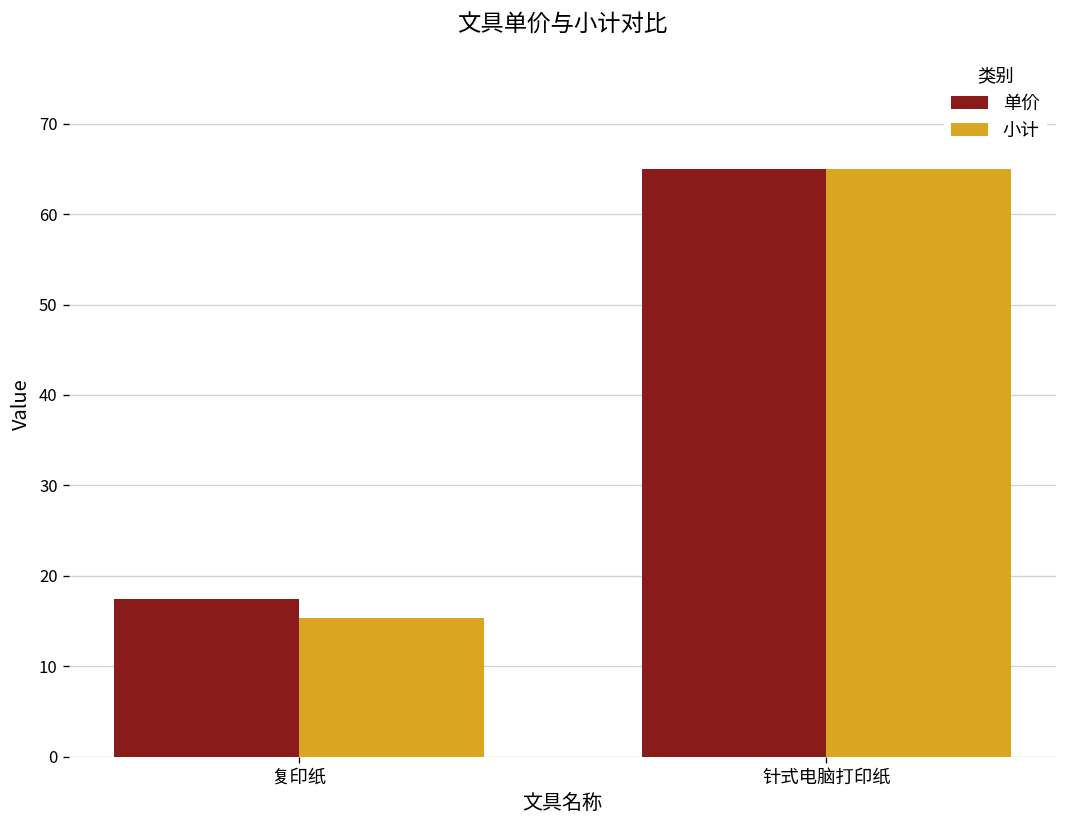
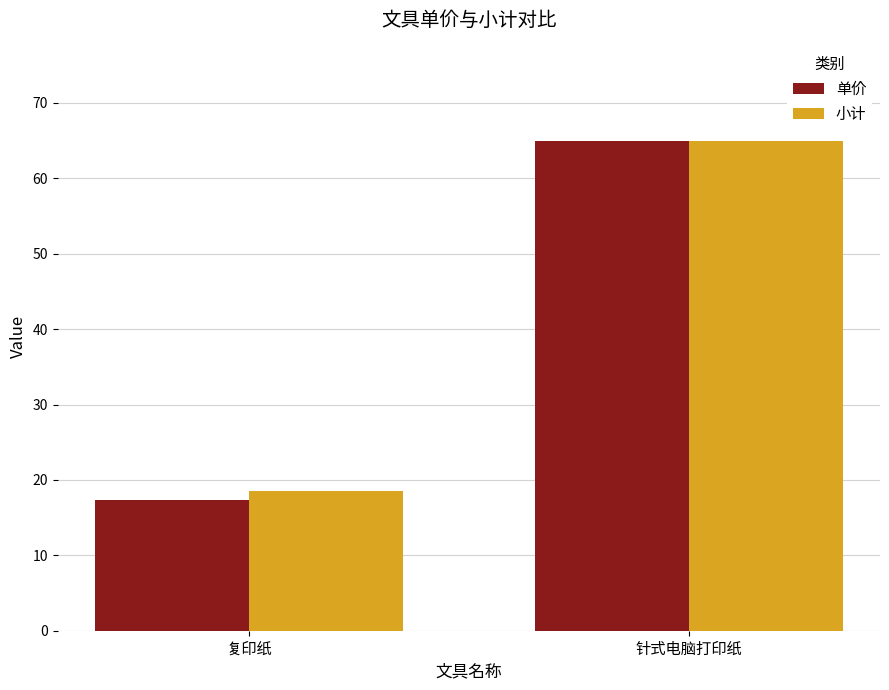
小计, 复印纸: 15 -> 19
